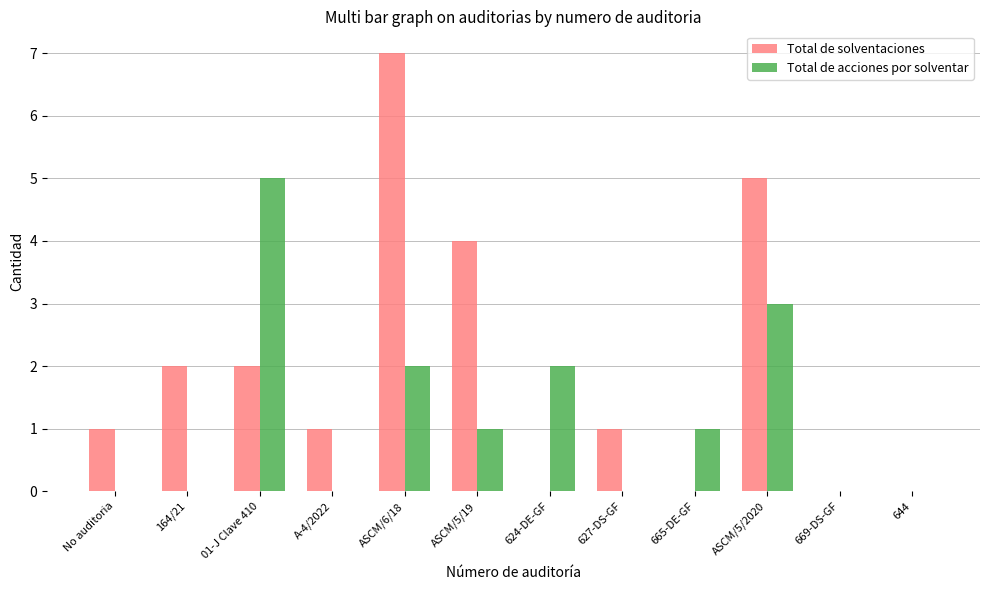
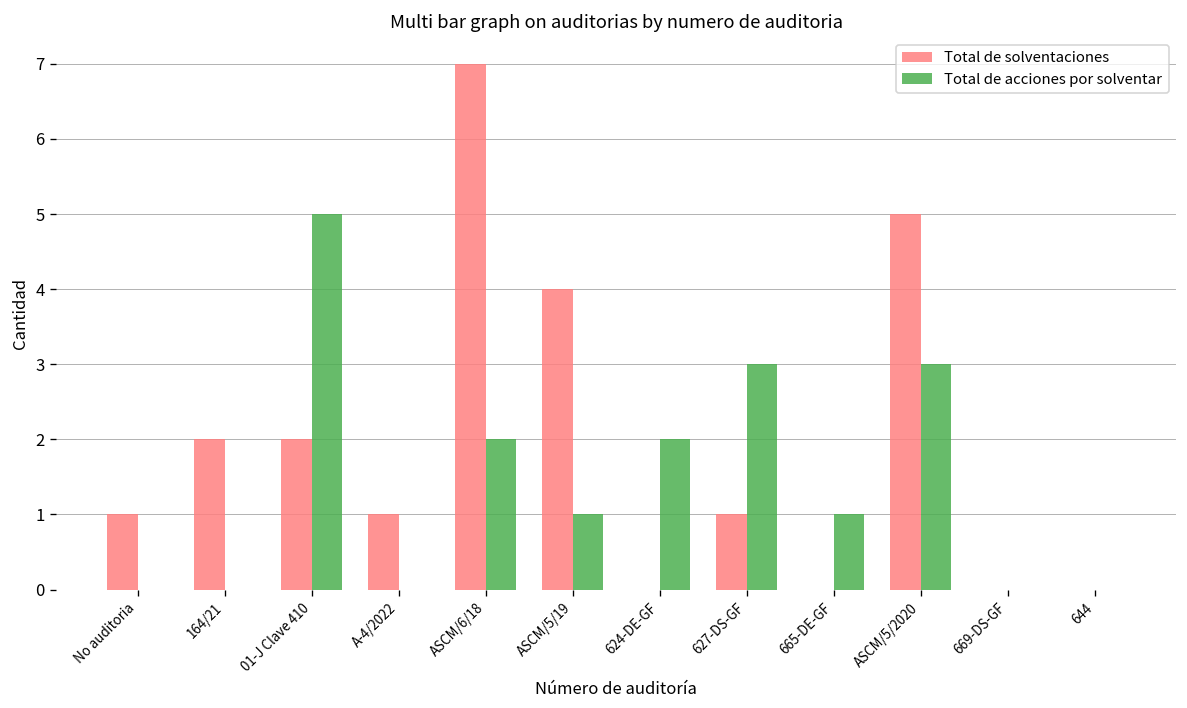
Total de acciones por solventar, 627-DS-GF: 0 -> 3
